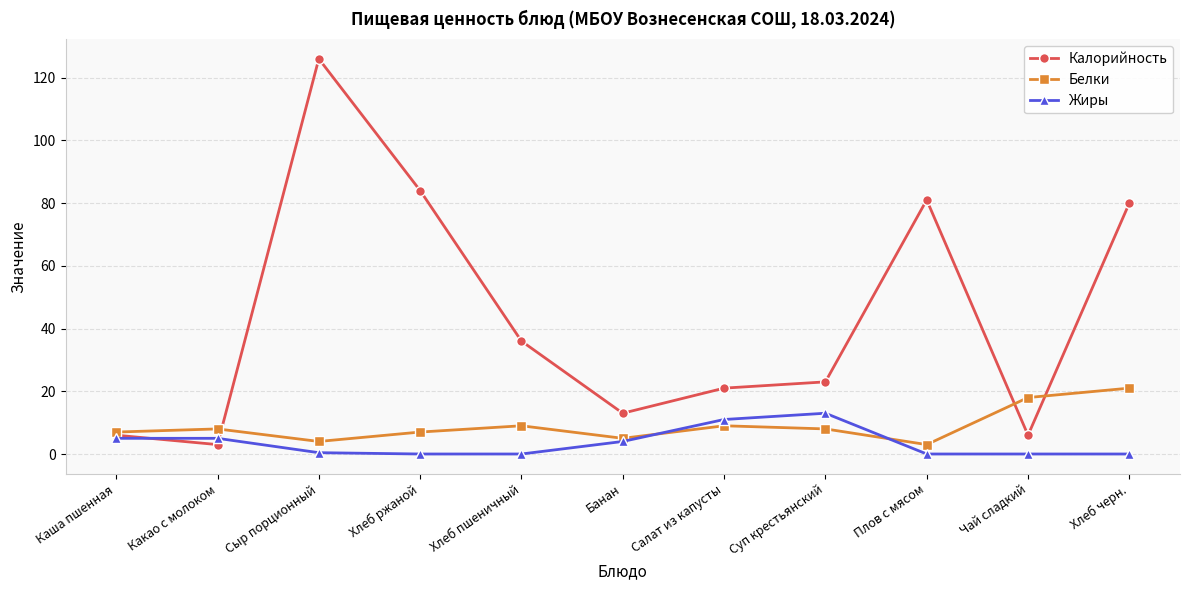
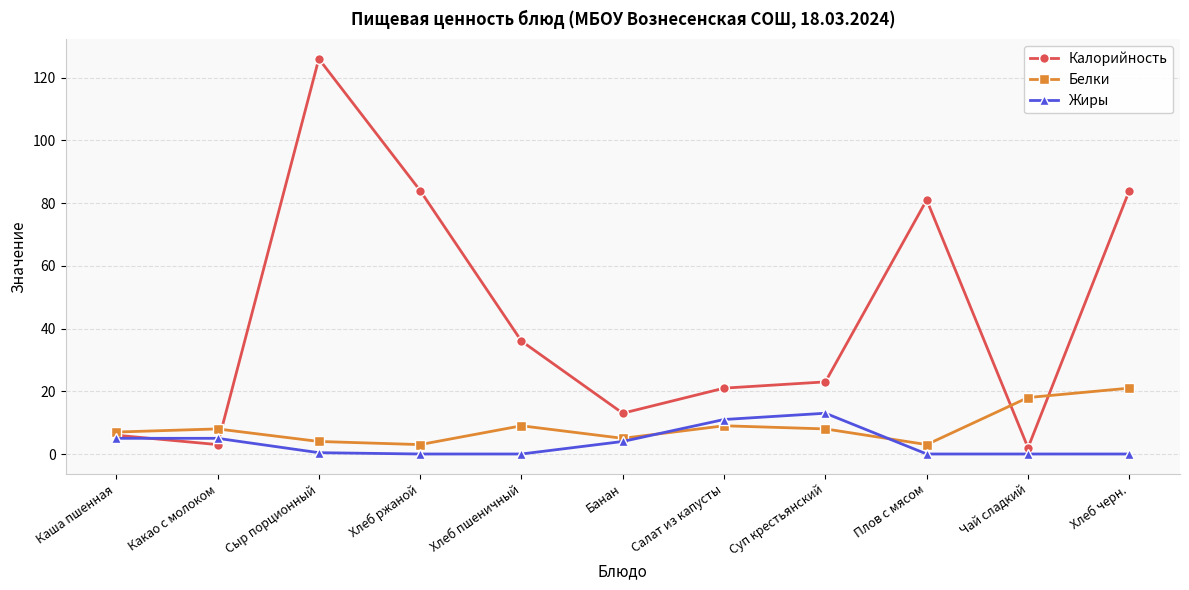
Белки, Хлеб ржаной: 7 -> 3
Калорийность, Чай сладкий: 6 -> 2
Калорийность, Хлеб черн.: 80 -> 84
